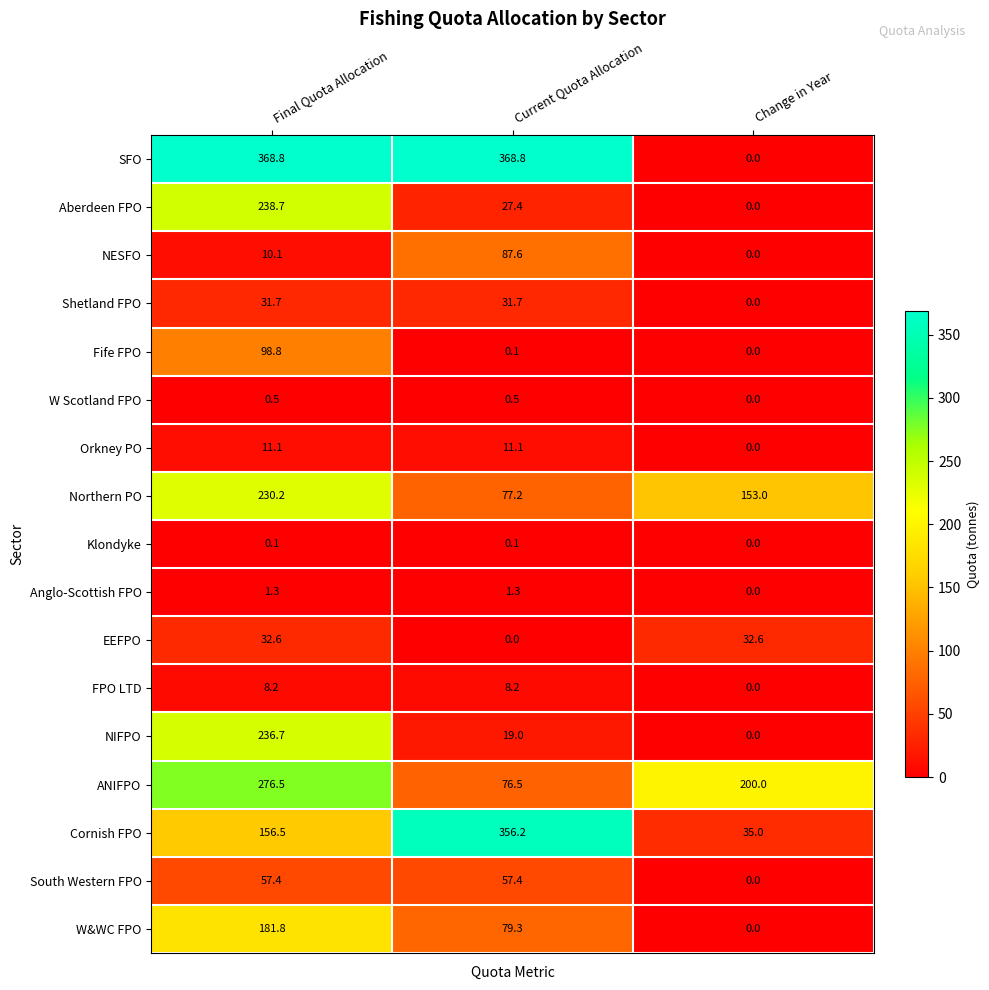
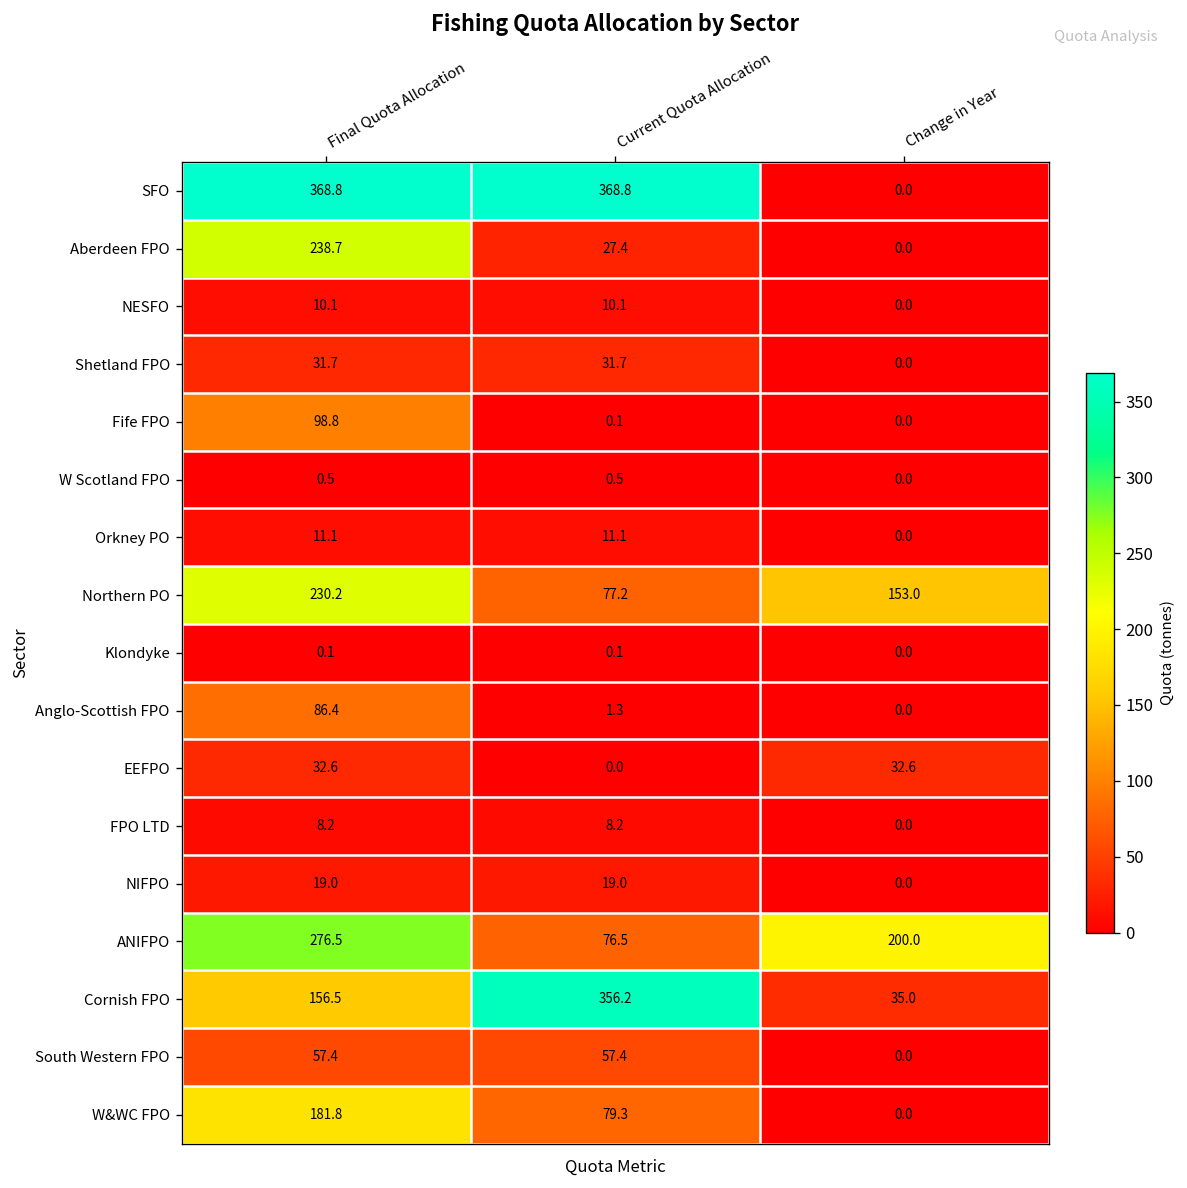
NESFO, Current Quota Allocation: 87.6 -> 10.1
Anglo-Scottish FPO, Final Quota Allocation: 1.3 -> 86.4
NIFPO, Final Quota Allocation: 236.7 -> 19.0
